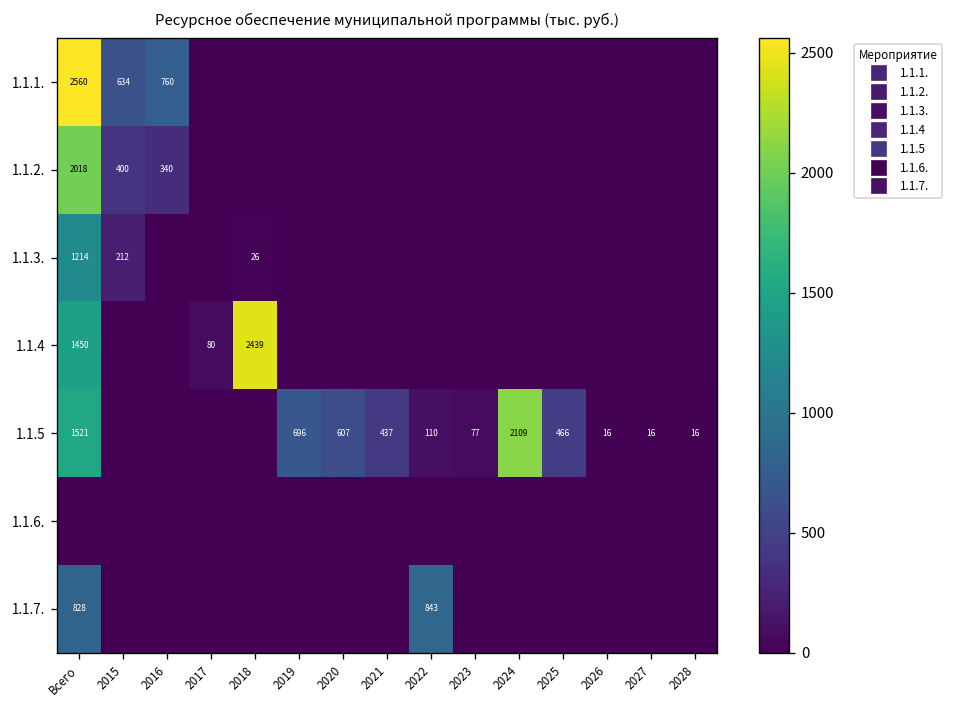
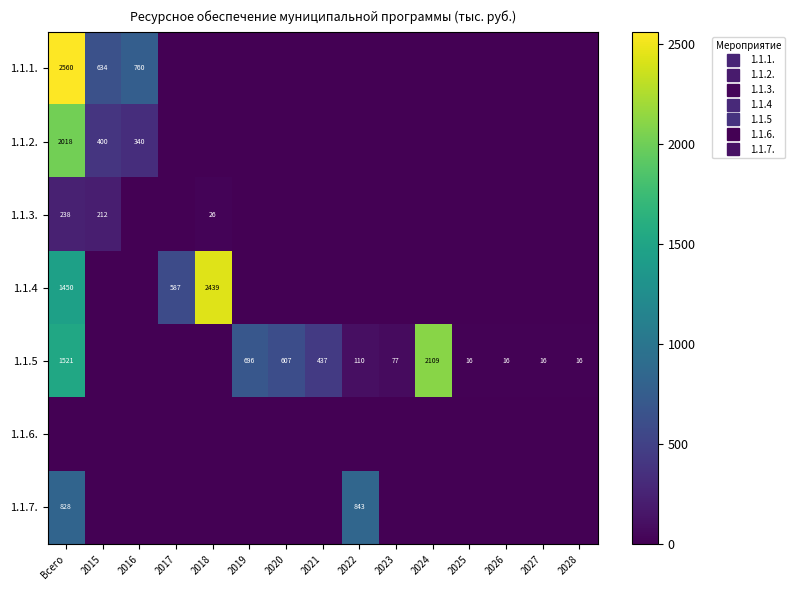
1.1.3., Всего: 1214 -> 238
1.1.4, 2017: 80 -> 587
1.1.5, 2025: 466 -> 16
